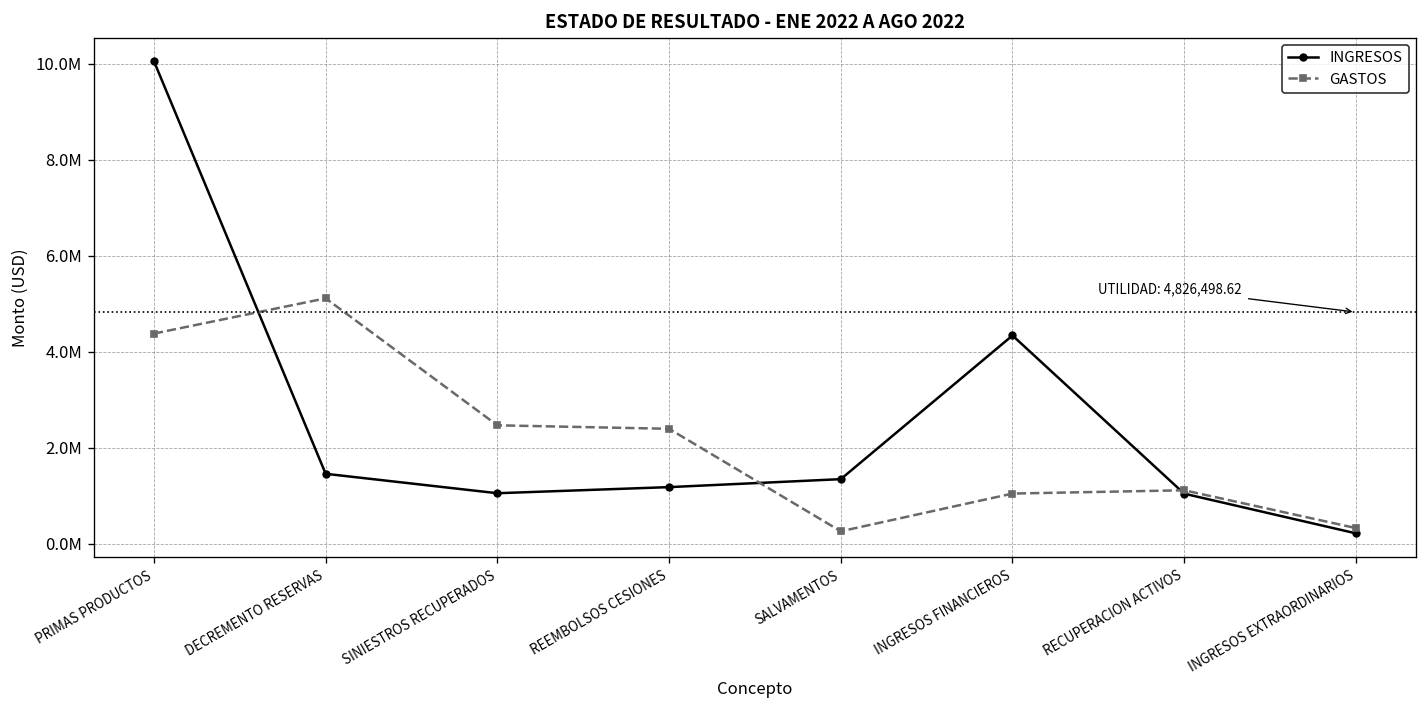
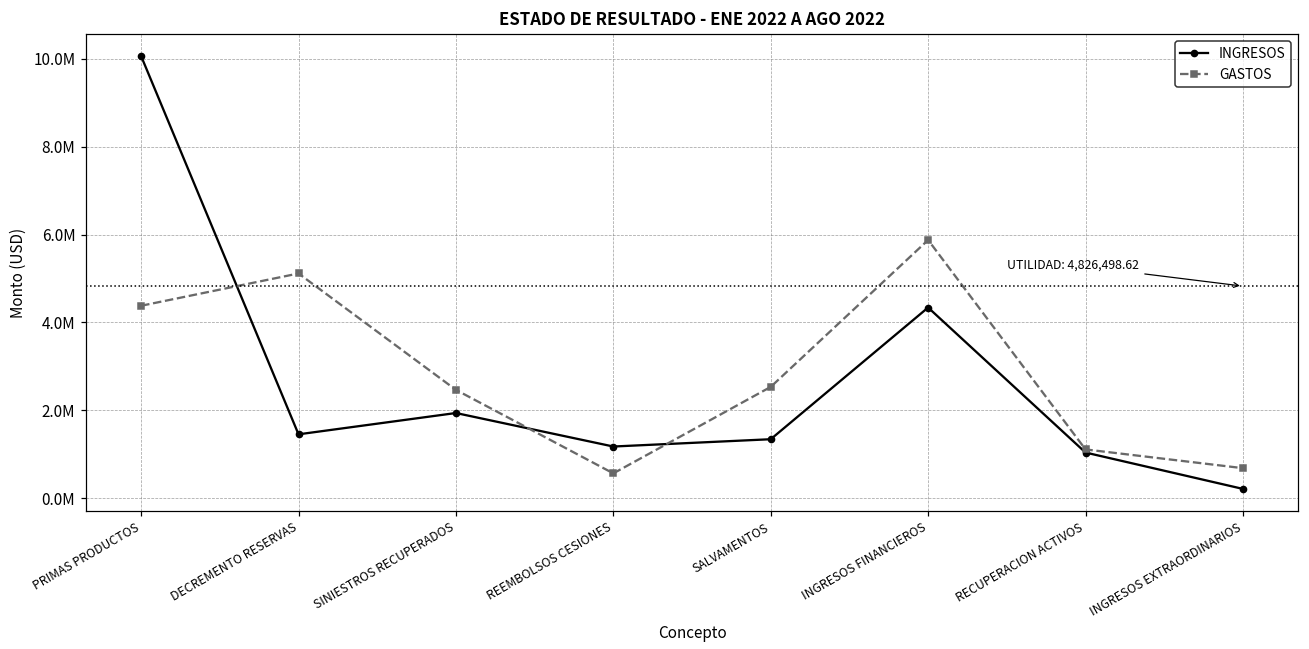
INGRESOS, SINIESTROS RECUPERADOS: 1100000 -> 1900000
GASTOS, REEMBOLSOS CESIONES: 2400000 -> 600000
GASTOS, SALVAMENTOS: 300000 -> 2500000
GASTOS, INGRESOS FINANCIEROS: 1000000 -> 5900000
GASTOS, INGRESOS EXTRAORDINARIOS: 300000 -> 700000
